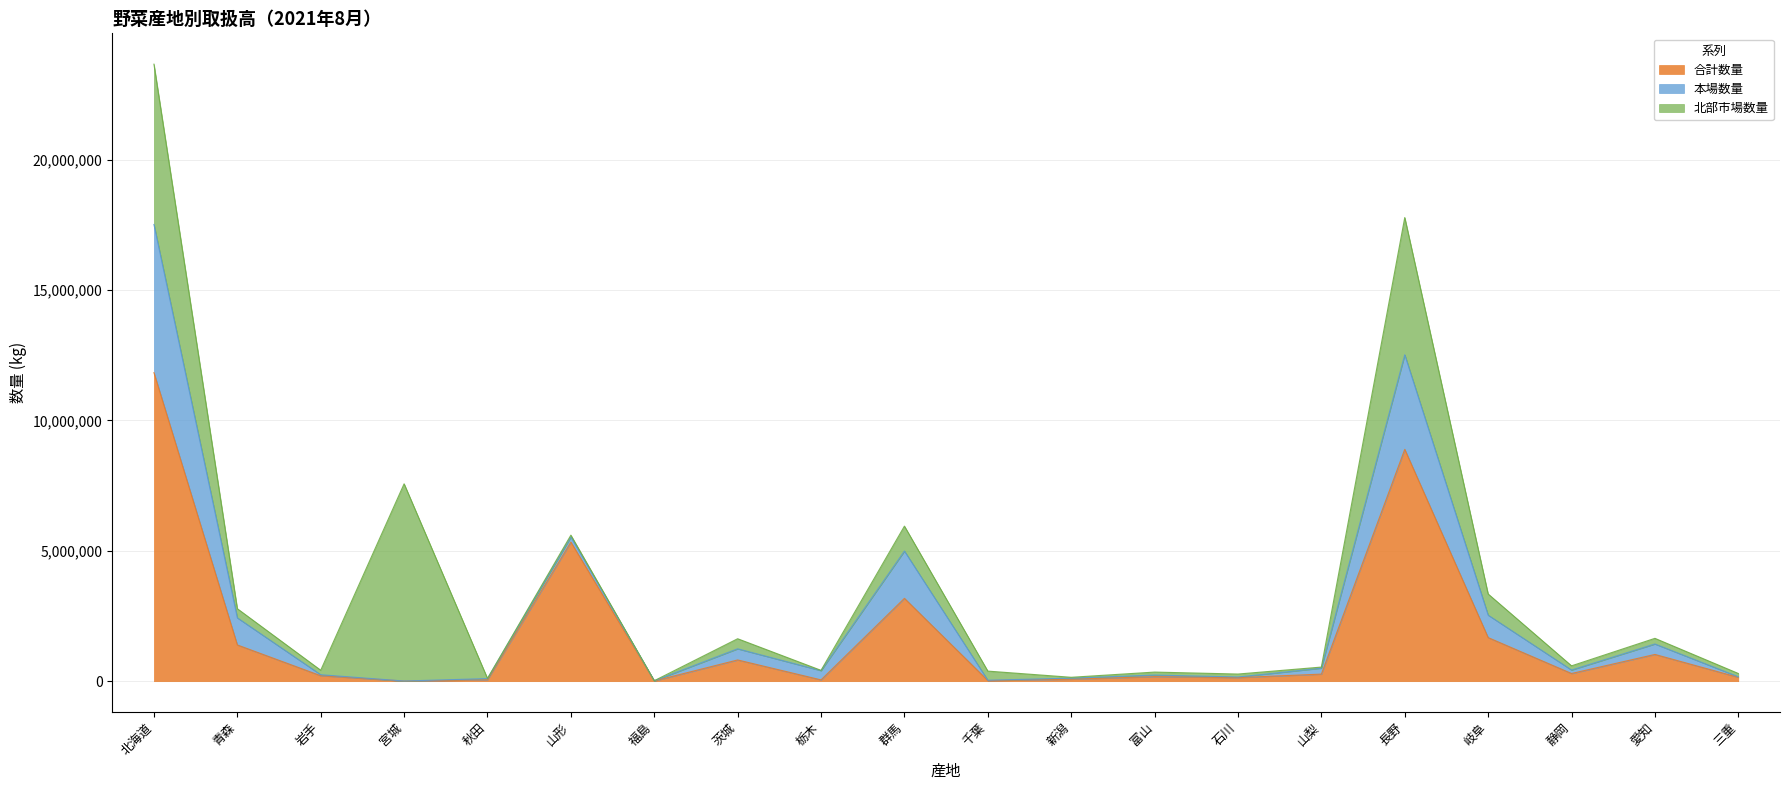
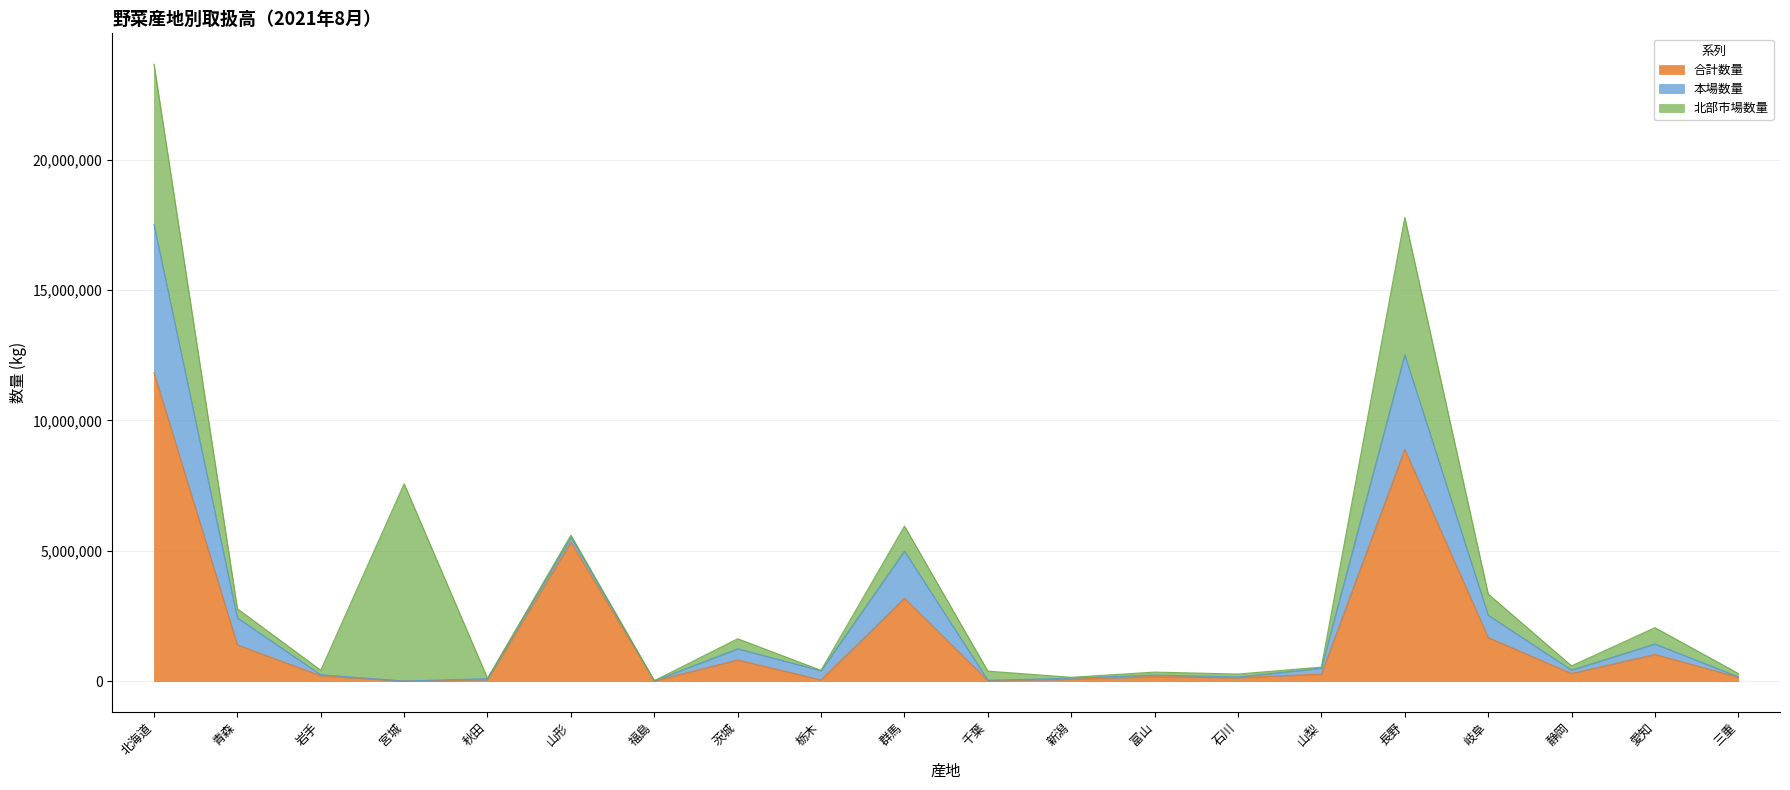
北部市場数量, 愛知: 200,000 -> 600,000
